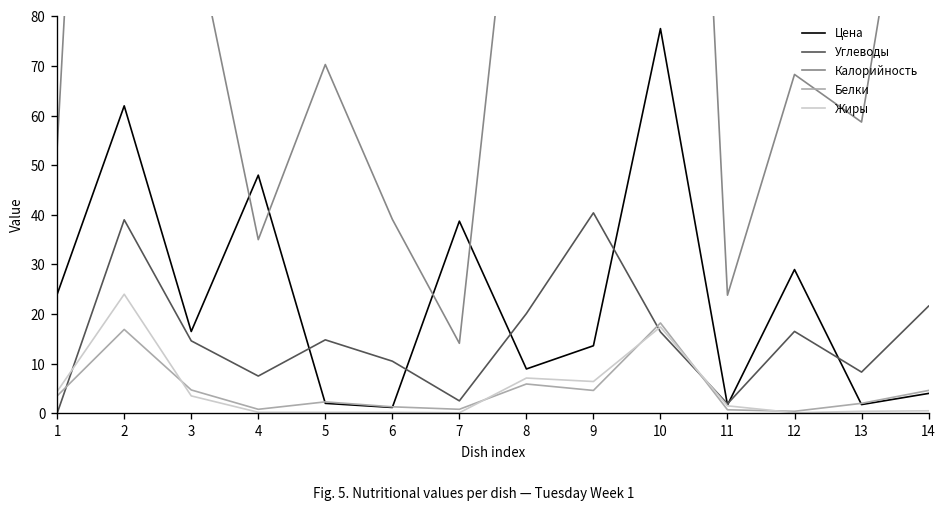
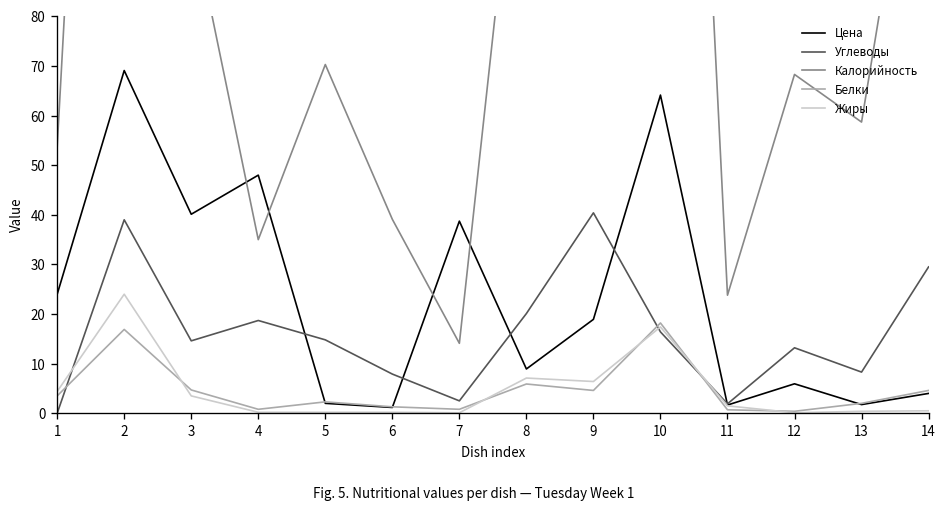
Цена, 2: 62 -> 69
Цена, 3: 16 -> 40
Углеводы, 4: 8 -> 19
Углеводы, 6: 11 -> 8
Цена, 9: 14 -> 19
Цена, 10: 78 -> 64
Цена, 12: 29 -> 6
Углеводы, 12: 17 -> 13
Углеводы, 14: 22 -> 30
